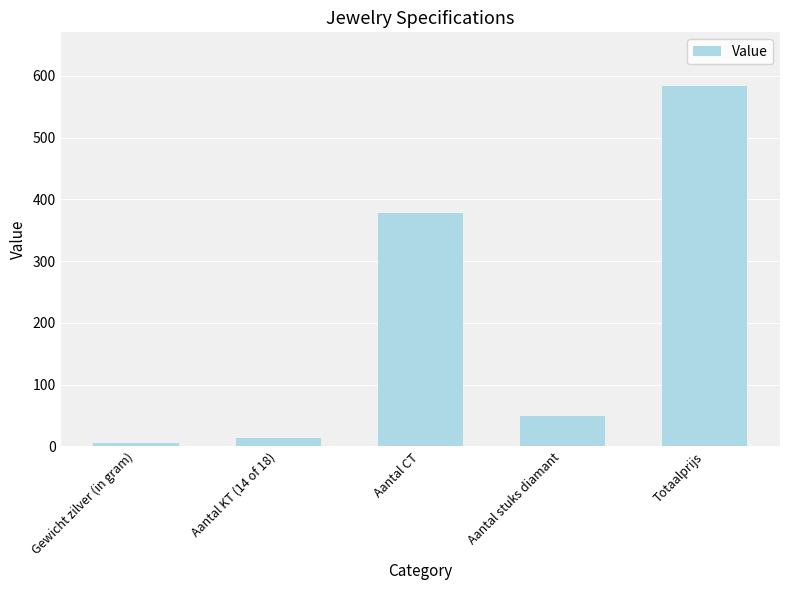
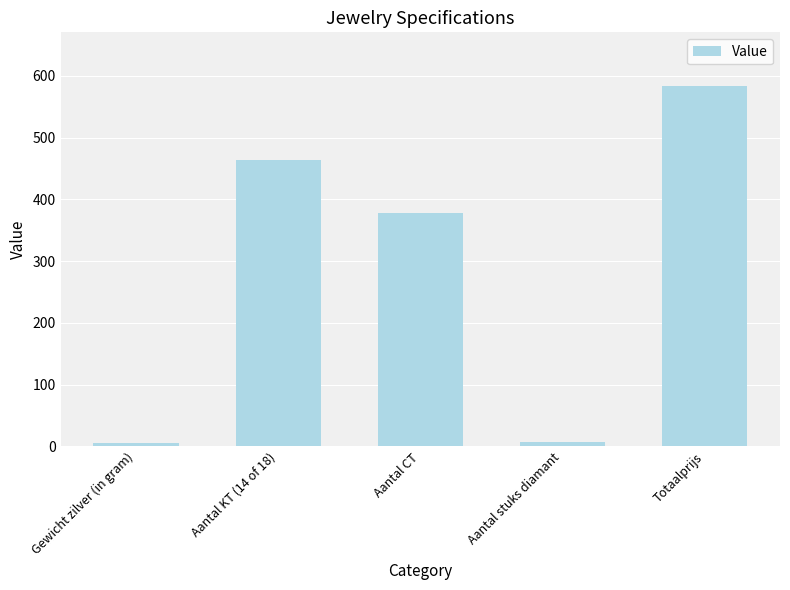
Aantal KT (14 of 18): 10 -> 460
Aantal stuks diamant: 50 -> 10
